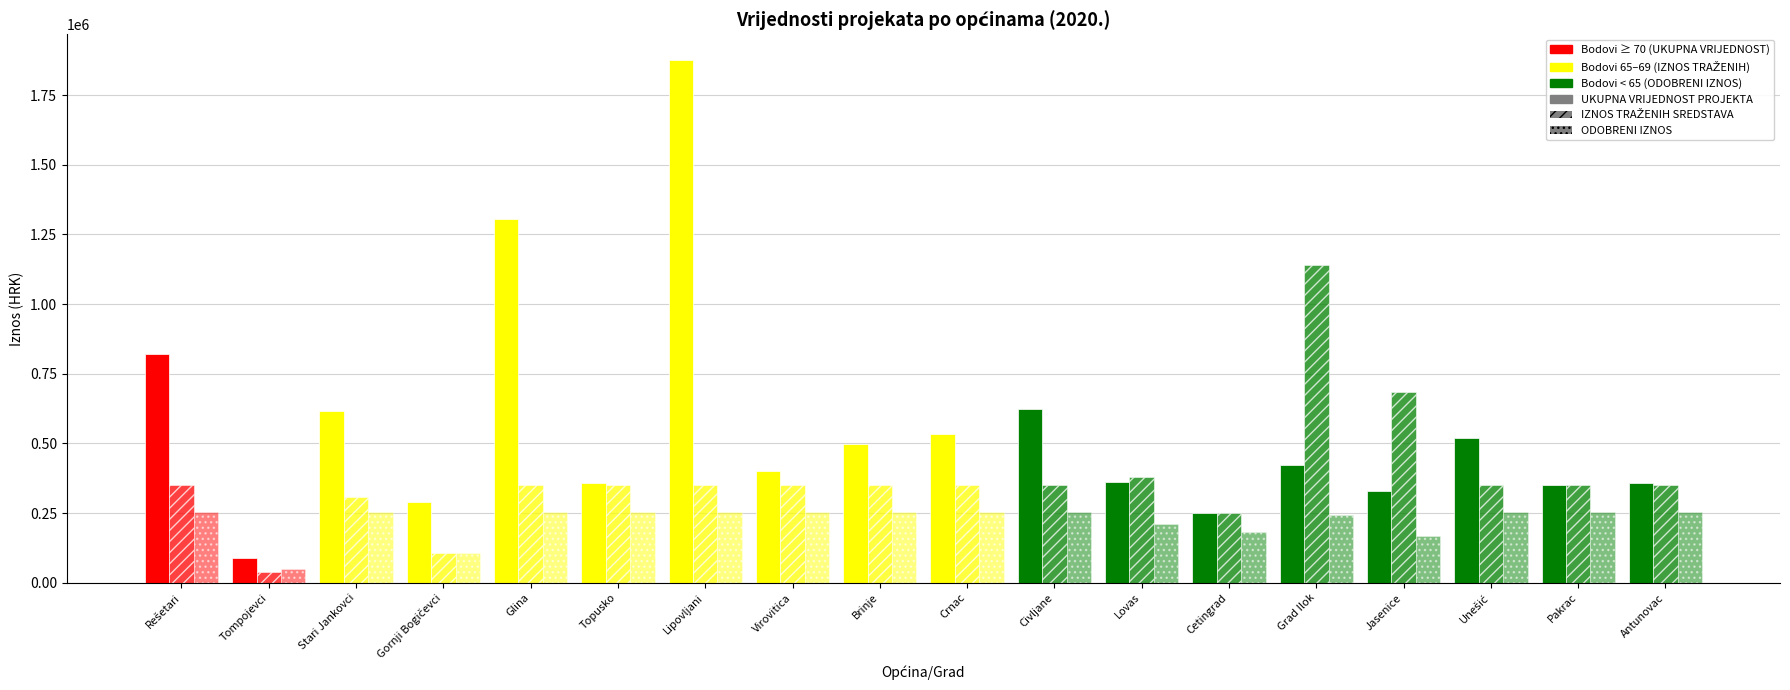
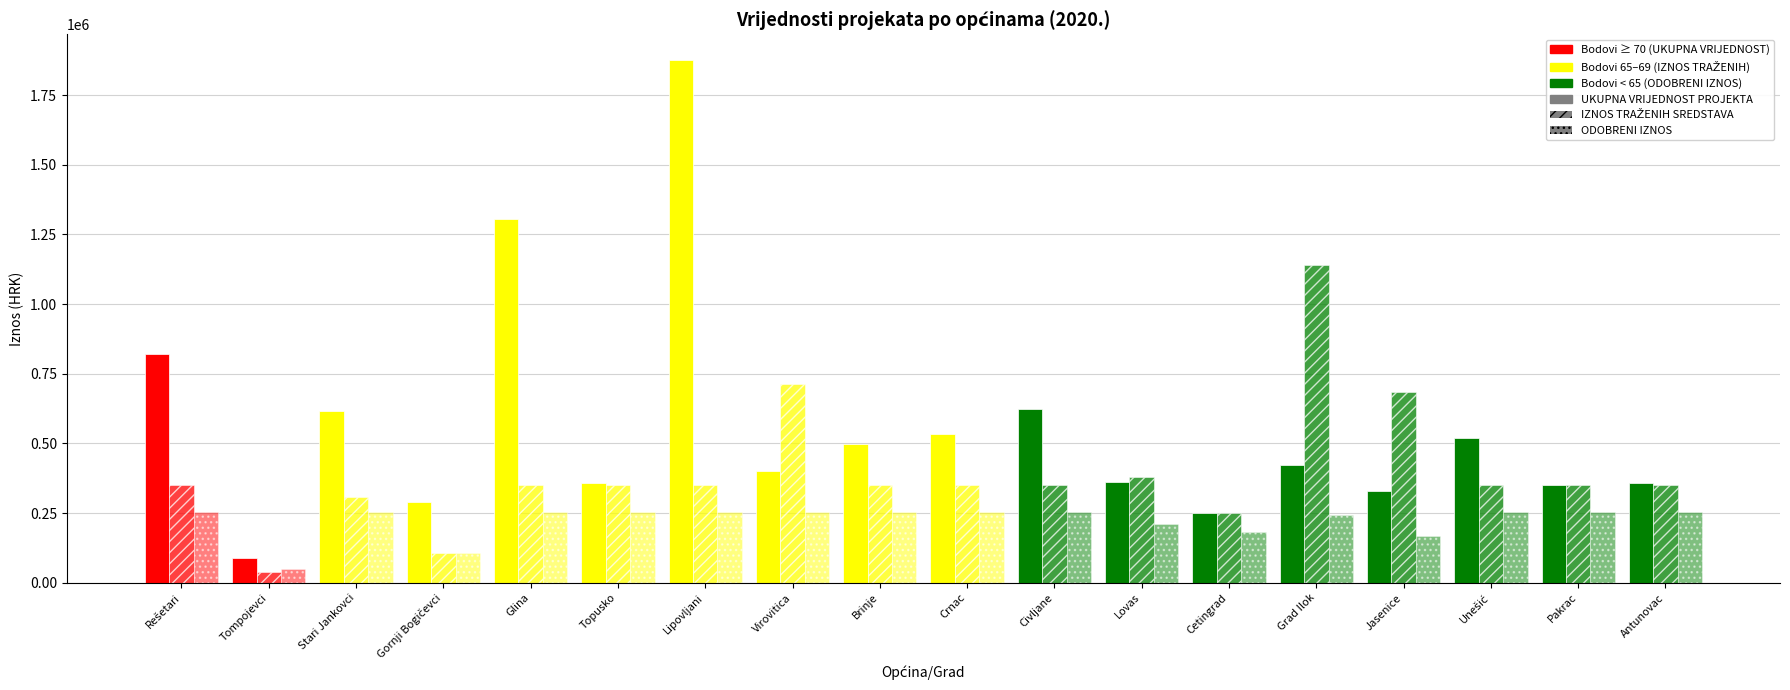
Virovitica: 350000 -> 710000
